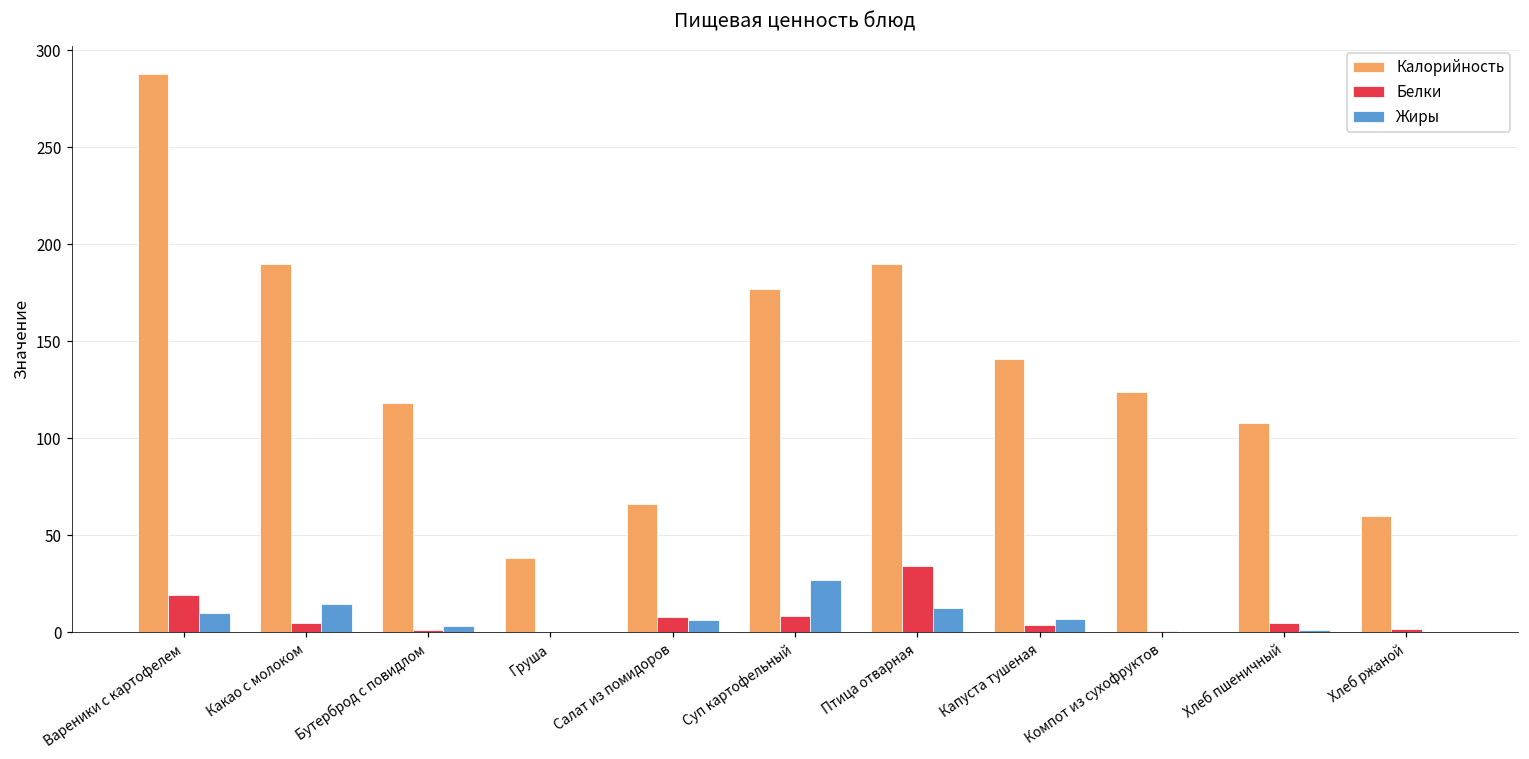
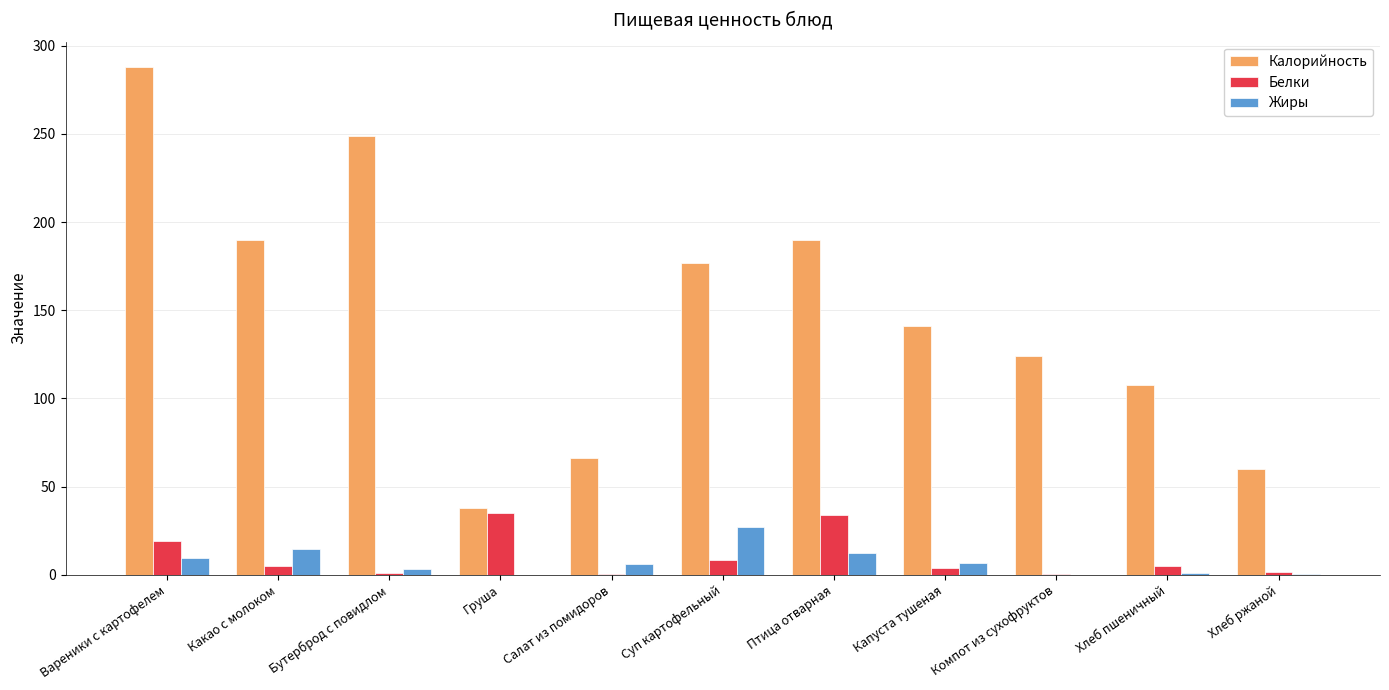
Калорийность, Бутерброд с повидлом: 118 -> 249
Белки, Груша: 0 -> 35
Белки, Салат из помидоров: 8 -> 1
